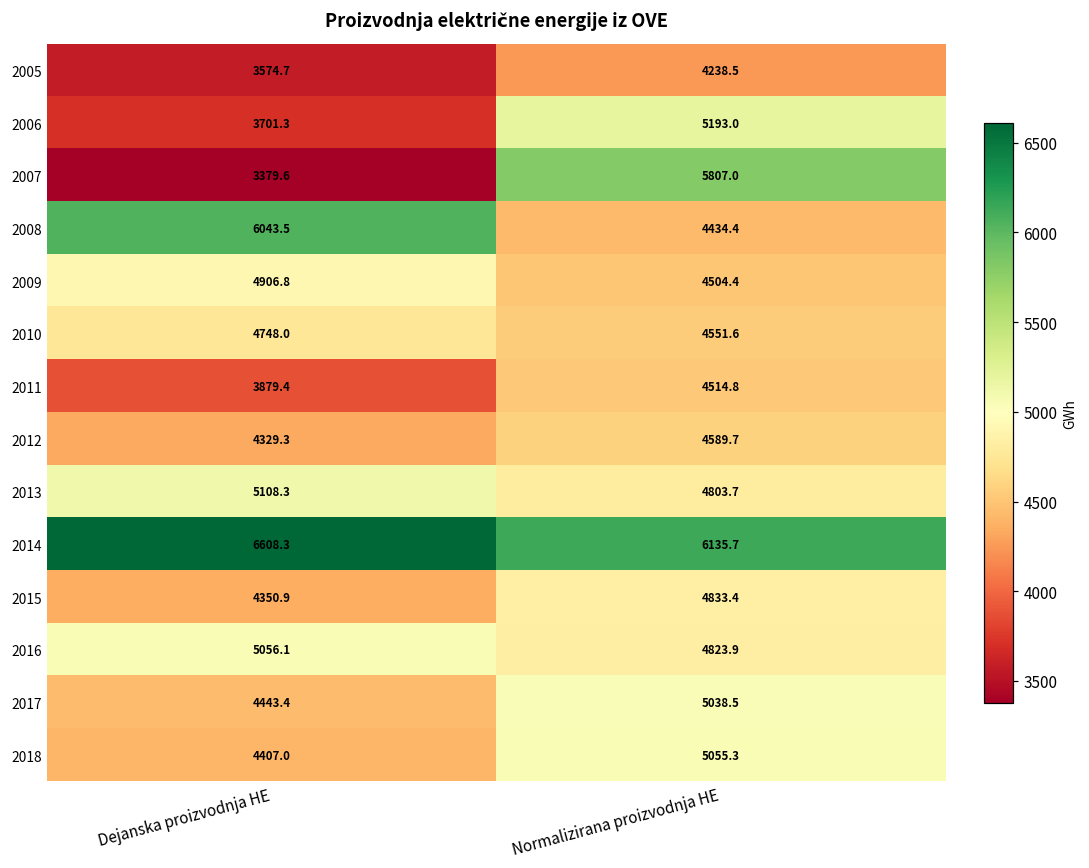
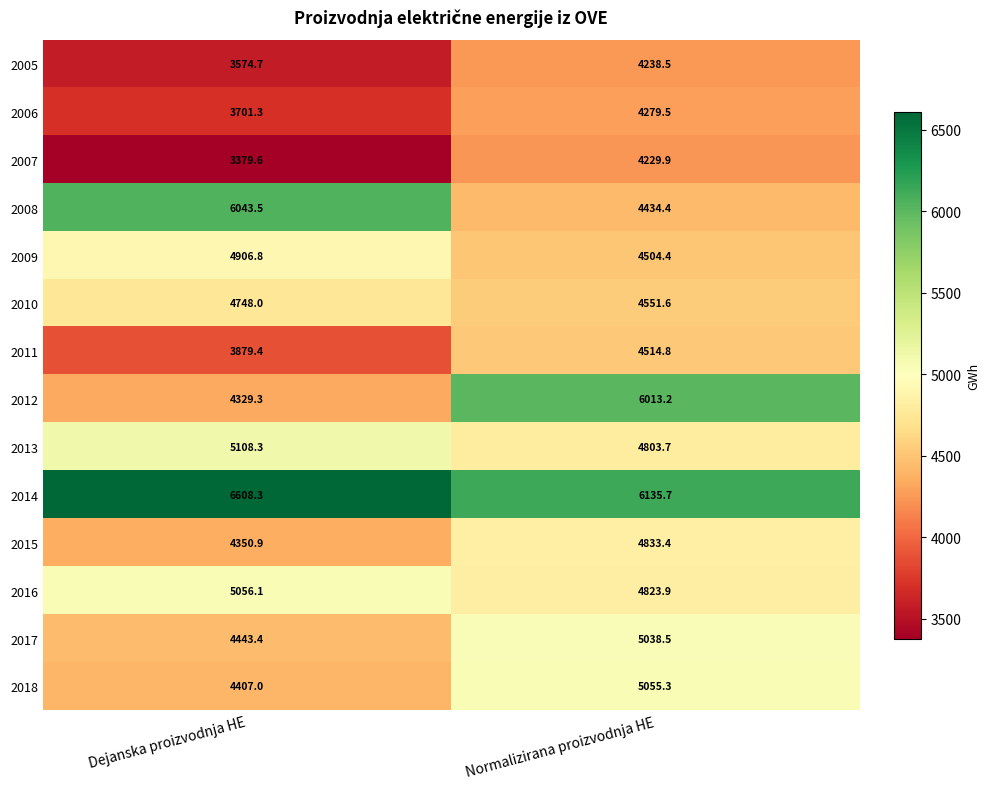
2006, Normalizirana proizvodnja HE: 5193.0 -> 4279.5
2007, Normalizirana proizvodnja HE: 5807.0 -> 4229.9
2012, Normalizirana proizvodnja HE: 4589.7 -> 6013.2
